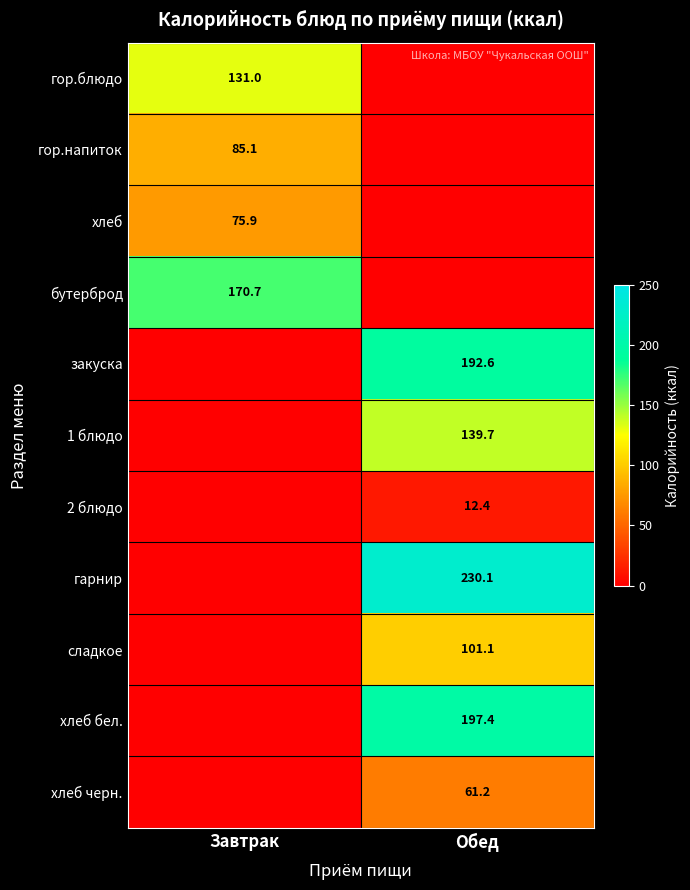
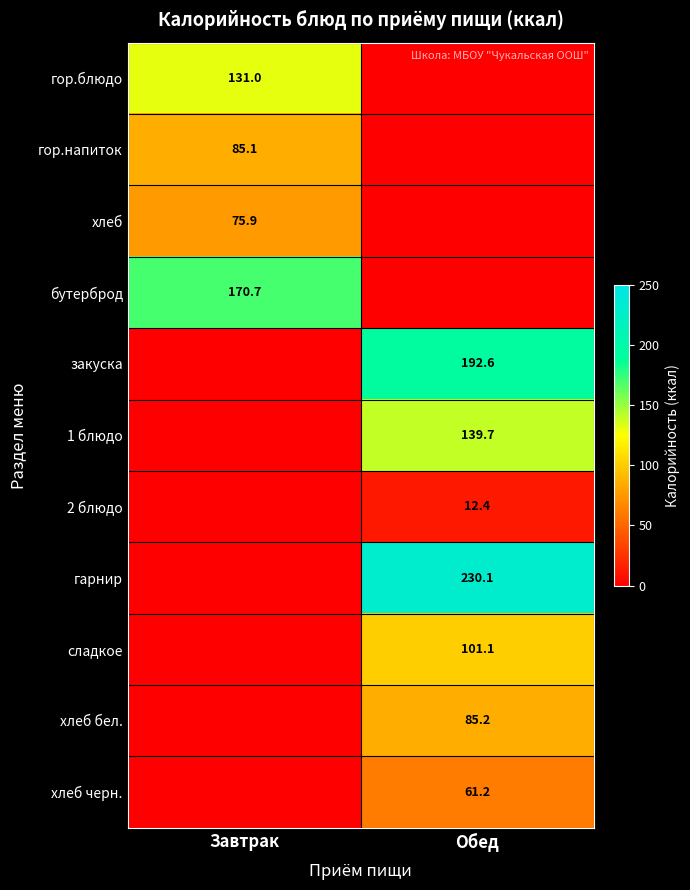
хлеб бел., Обед: 197.4 -> 85.2
